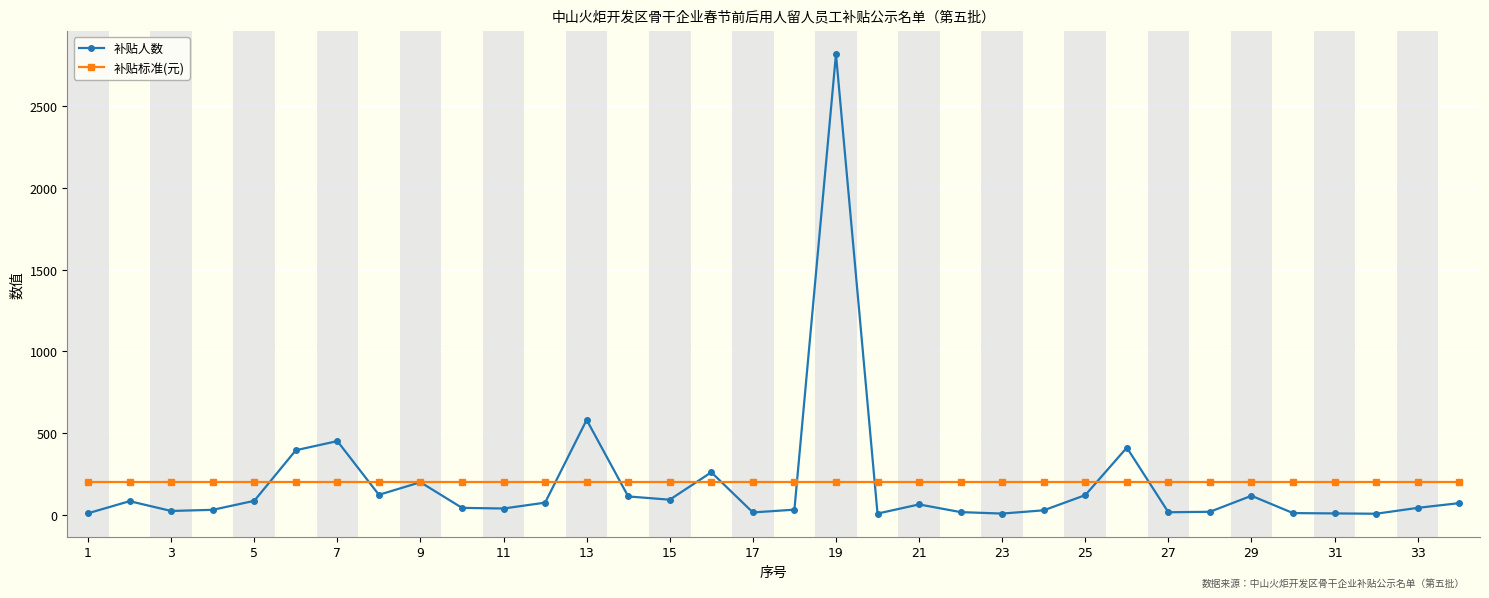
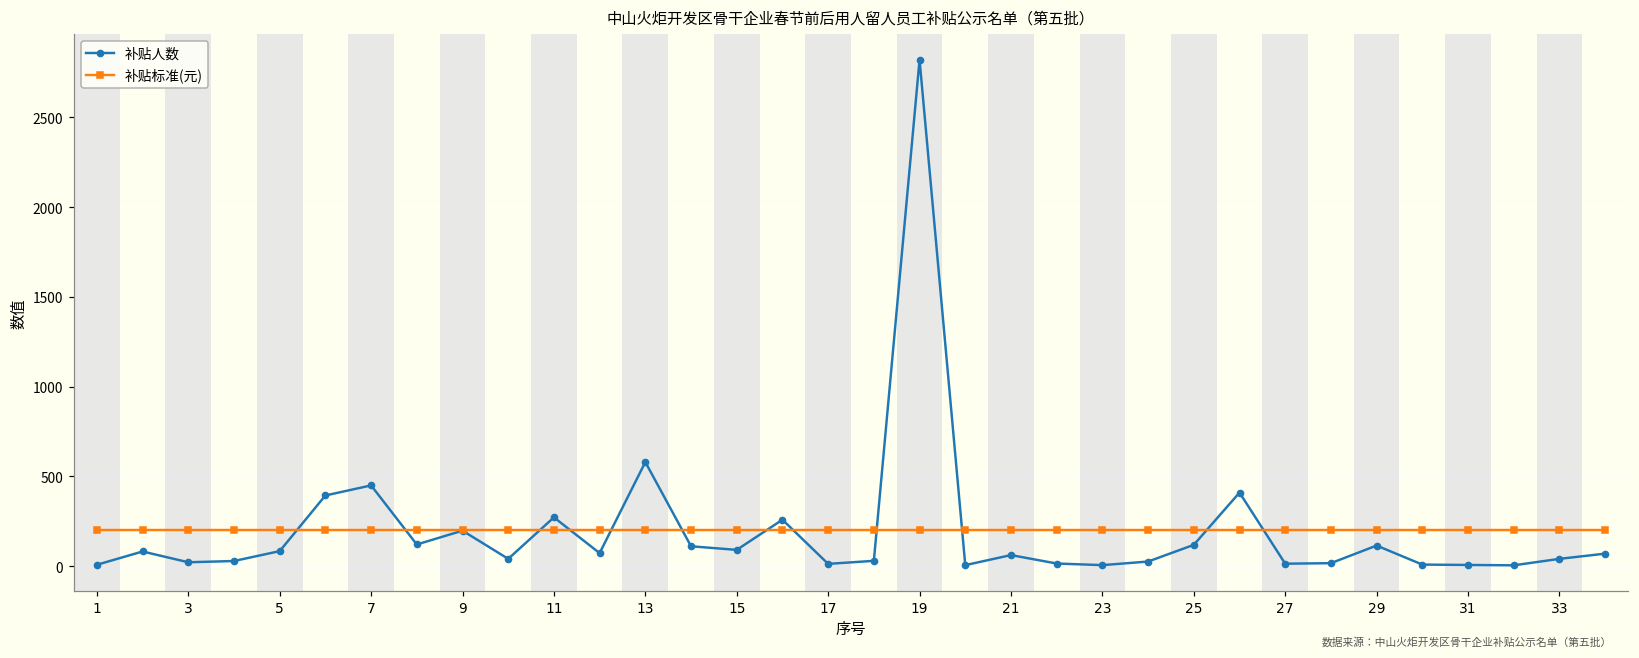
补贴人数, 11: 40 -> 270
